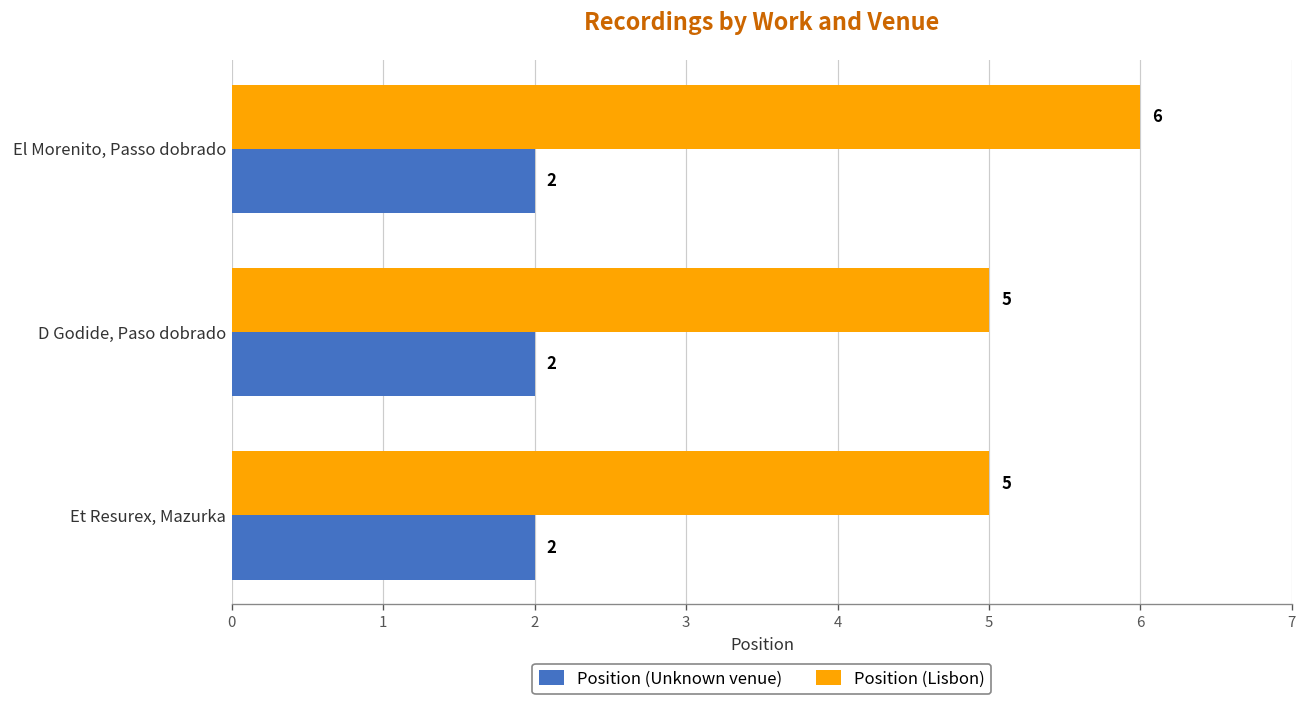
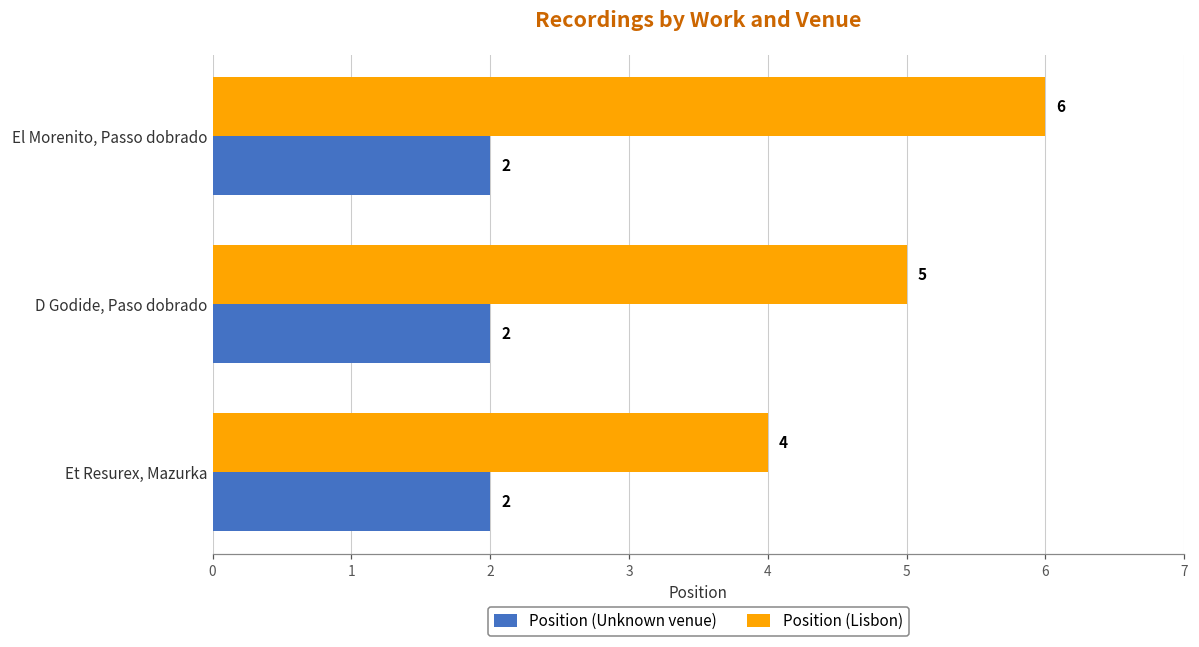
Position (Lisbon), Et Resurex, Mazurka: 5 -> 4
